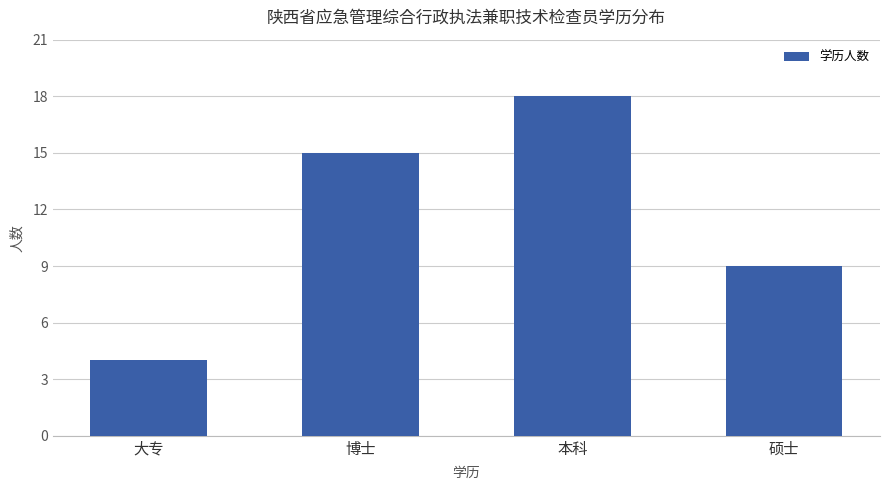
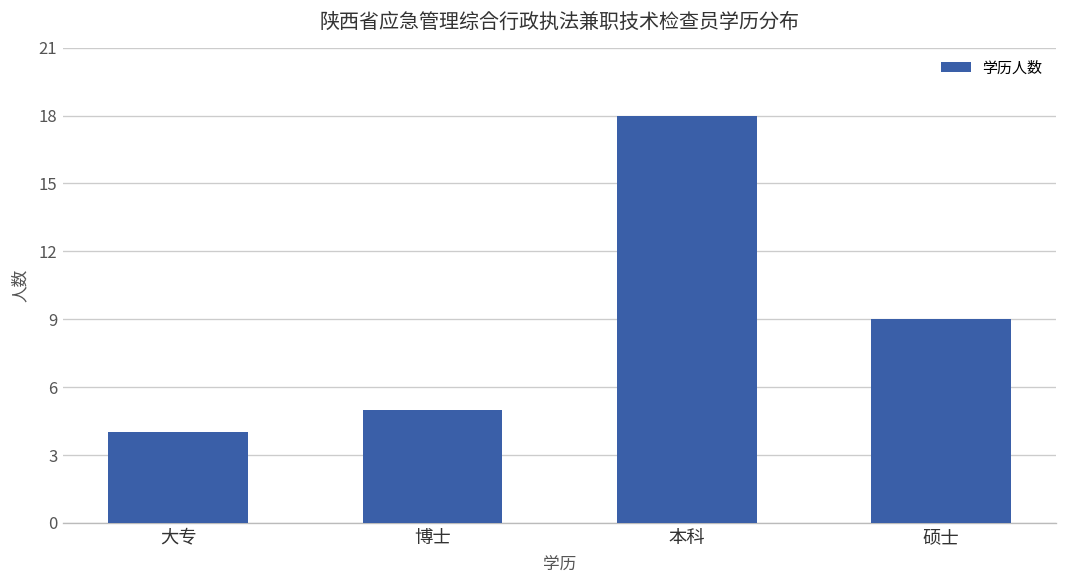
博士: 15 -> 5
